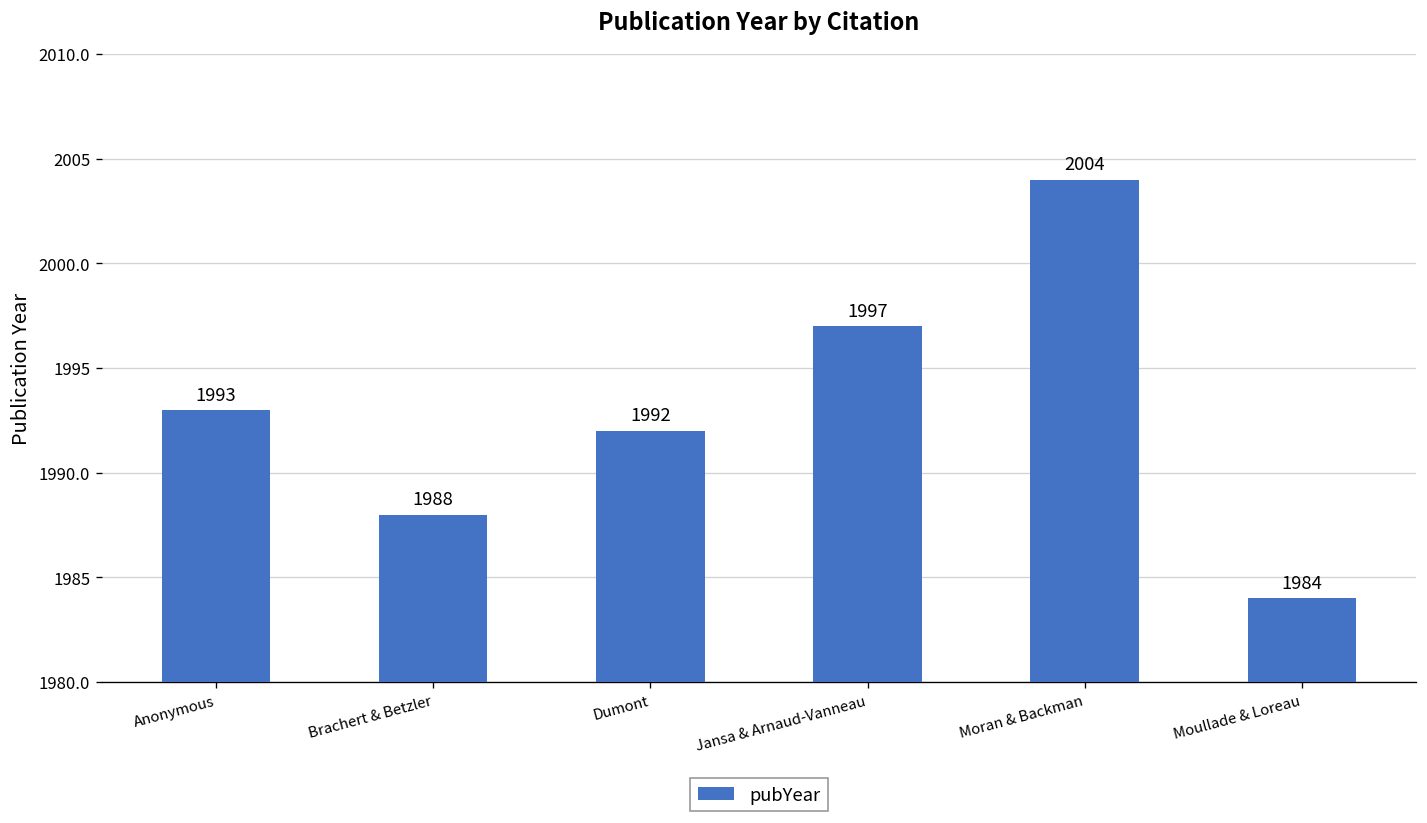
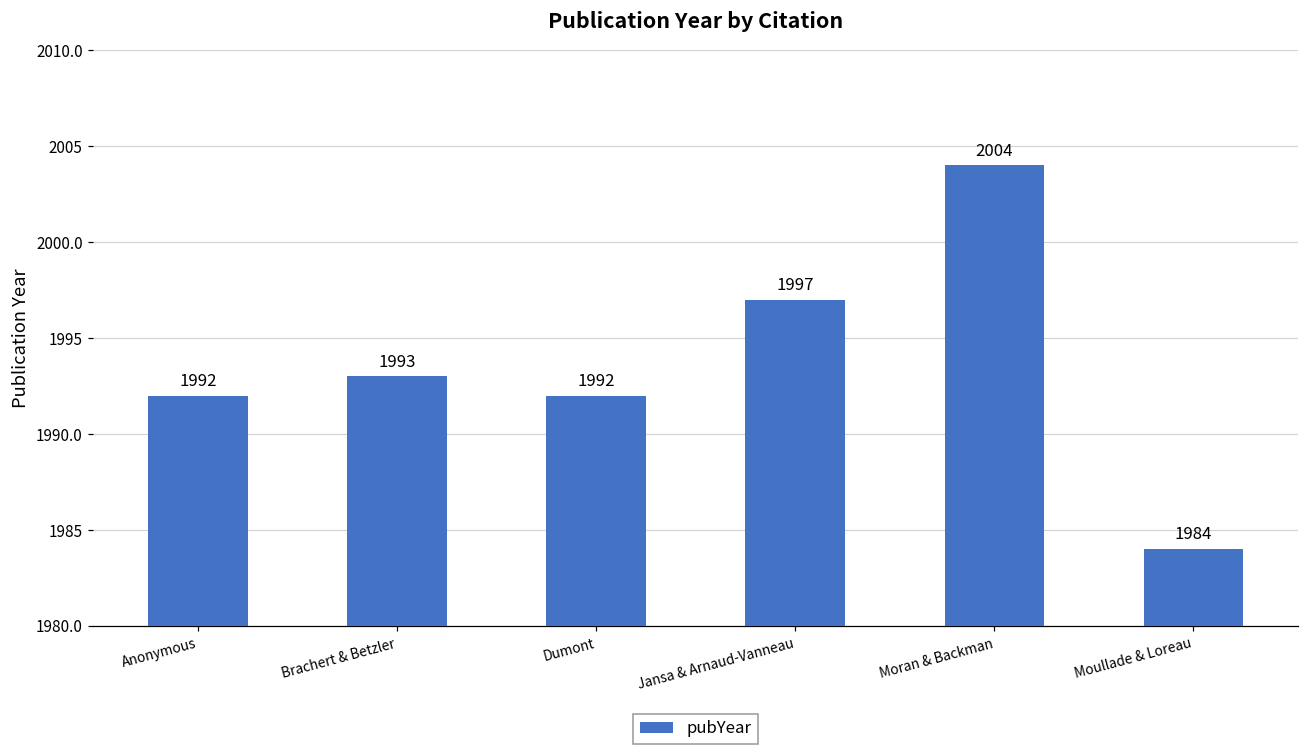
Anonymous: 1993 -> 1992
Brachert & Betzler: 1988 -> 1993
